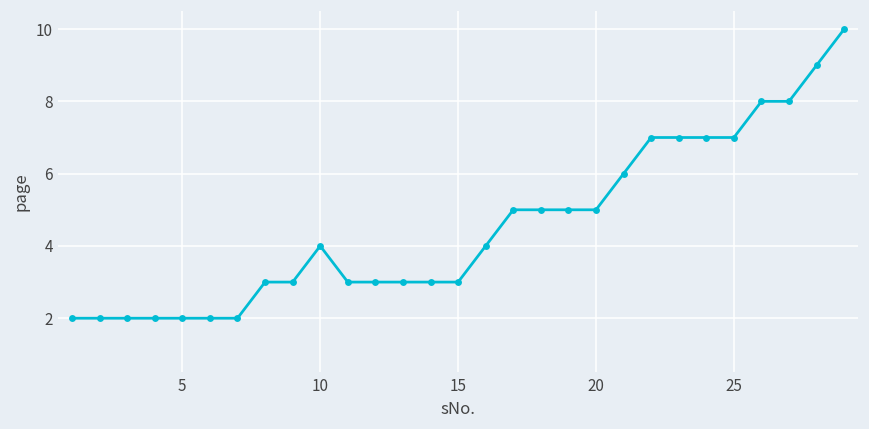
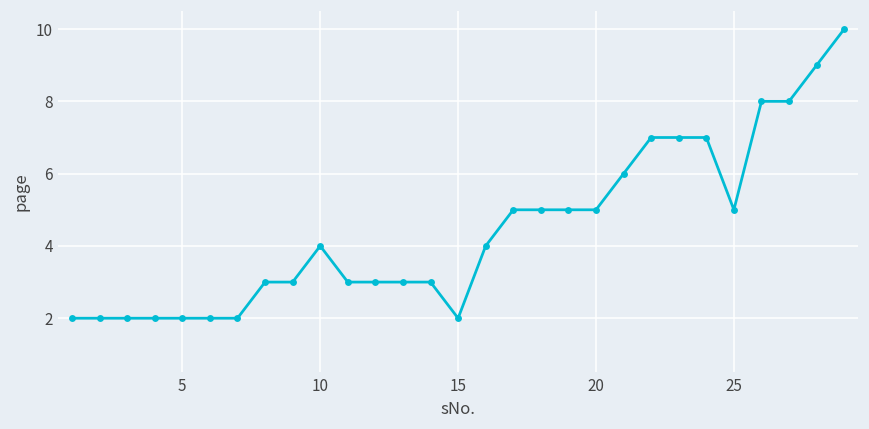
15: 3 -> 2
25: 7 -> 5
